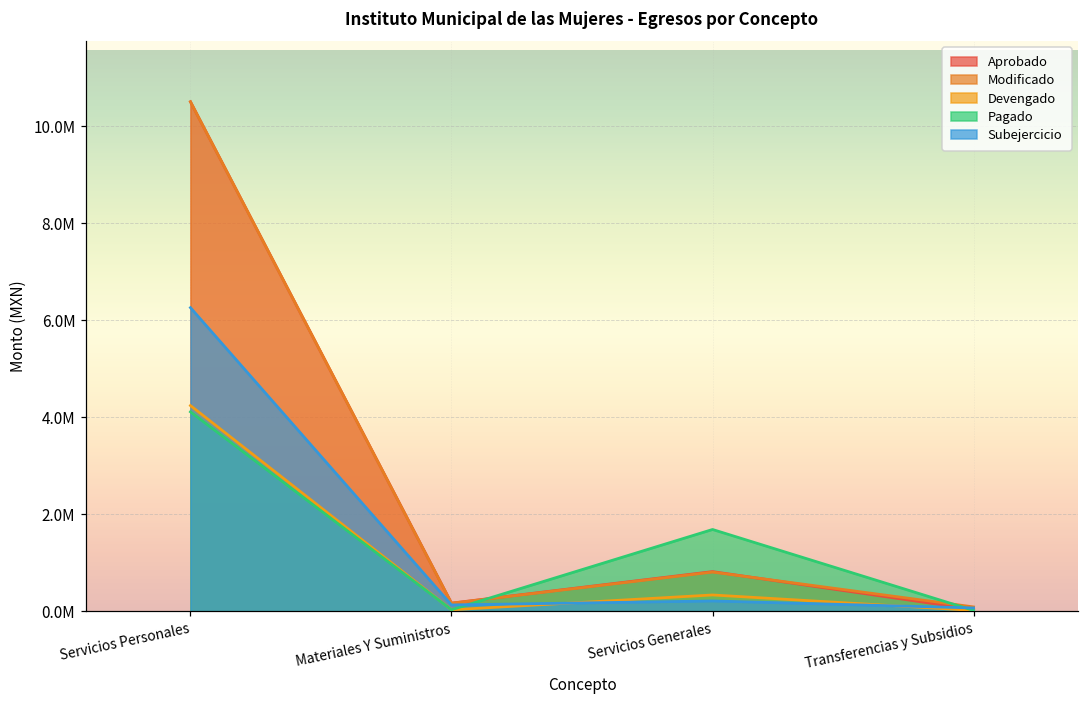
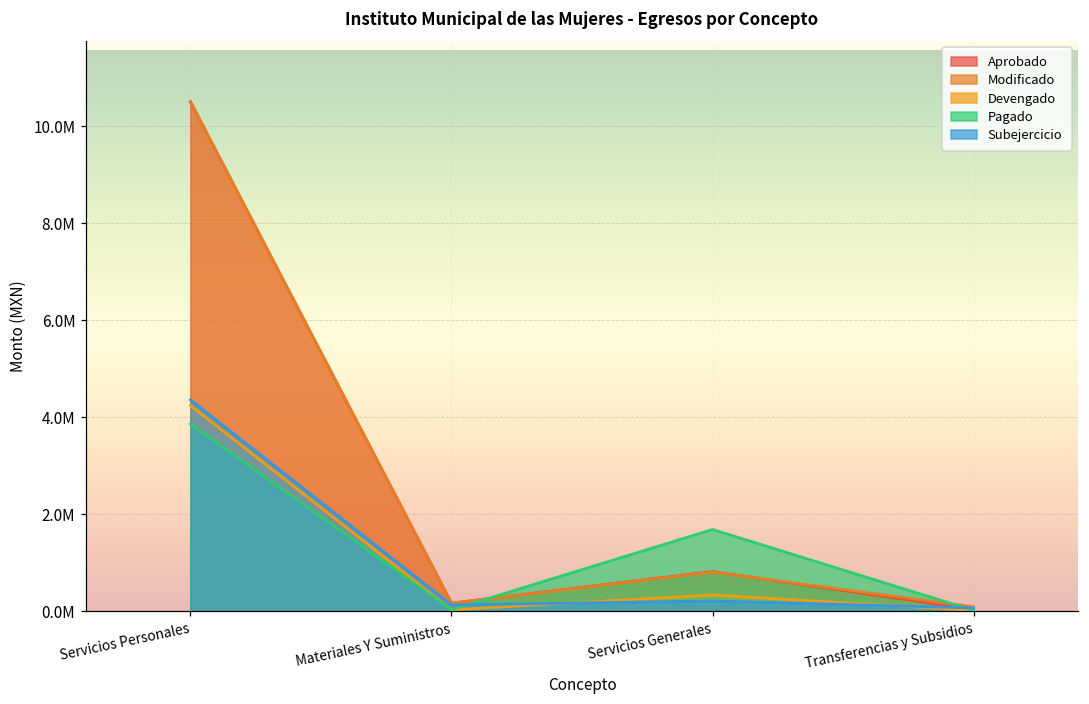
Pagado, Servicios Personales: 4100000 -> 3900000
Subejercicio, Servicios Personales: 6300000 -> 4400000
